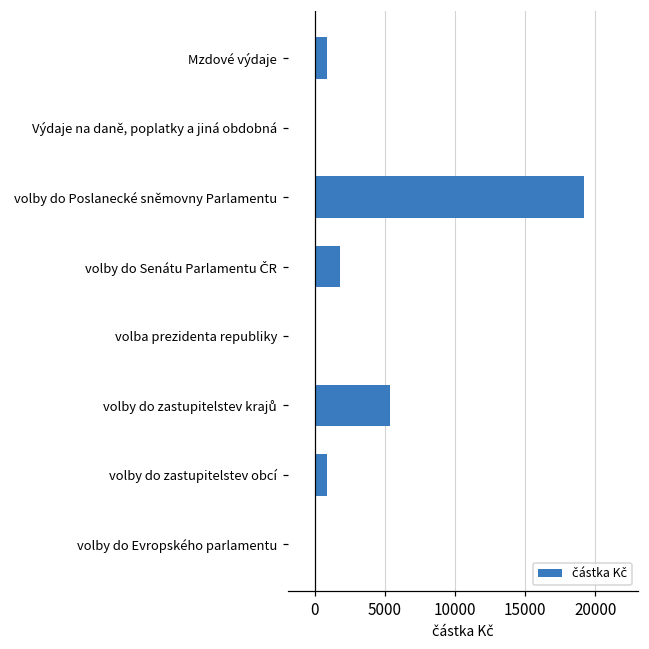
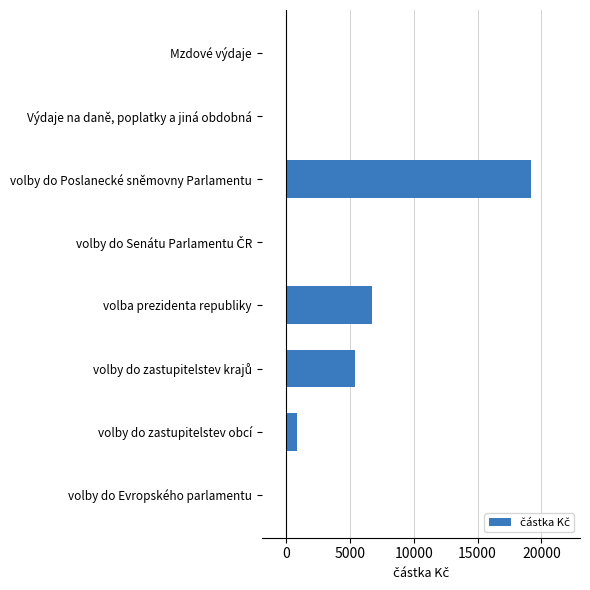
Mzdové výdaje: 900 -> 0
volby do Senátu Parlamentu ČR: 1800 -> 0
volba prezidenta republiky: 0 -> 6800
